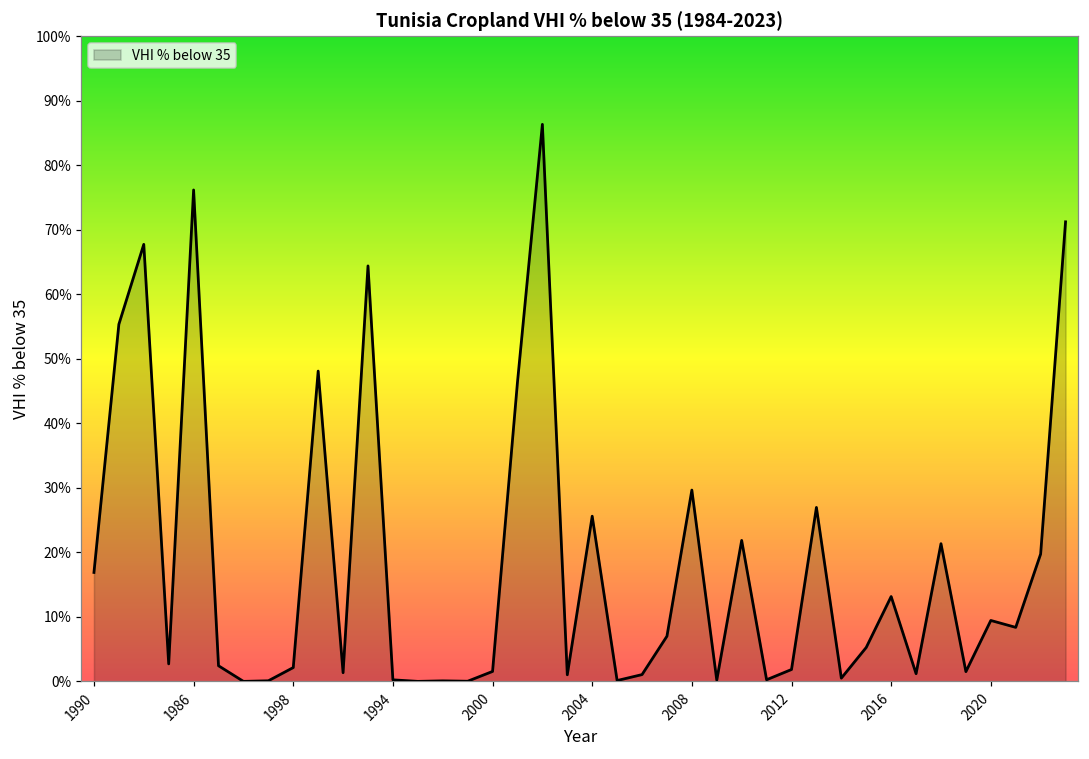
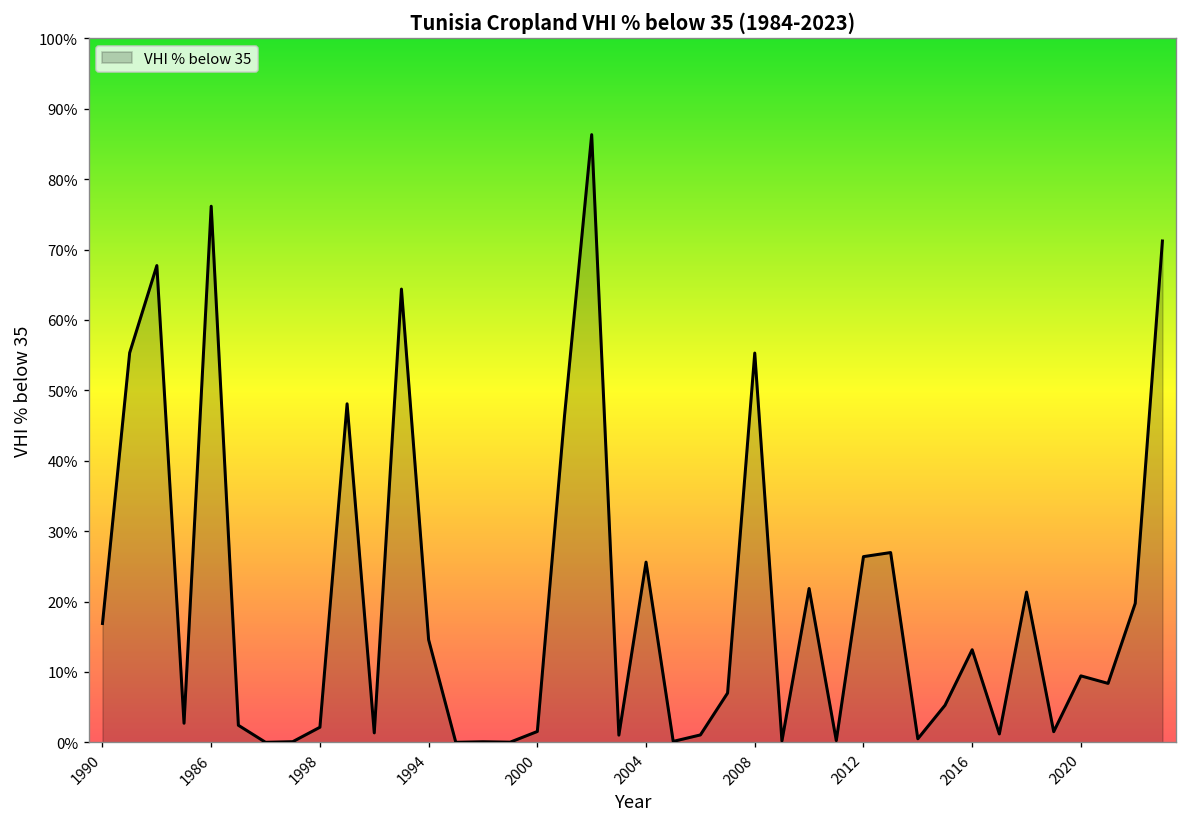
1994: 0% -> 15%
2008: 30% -> 55%
2012: 2% -> 26%
